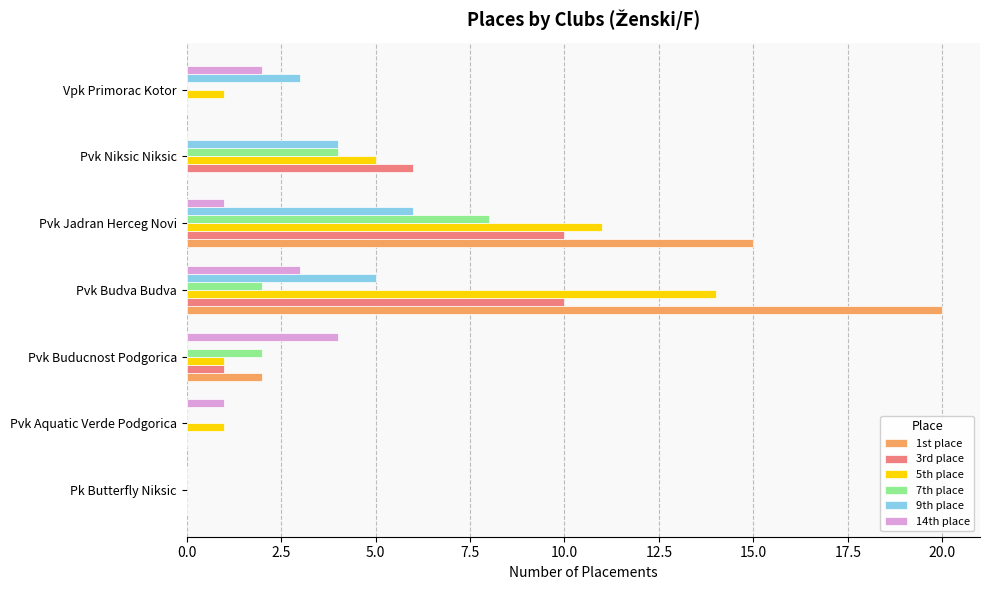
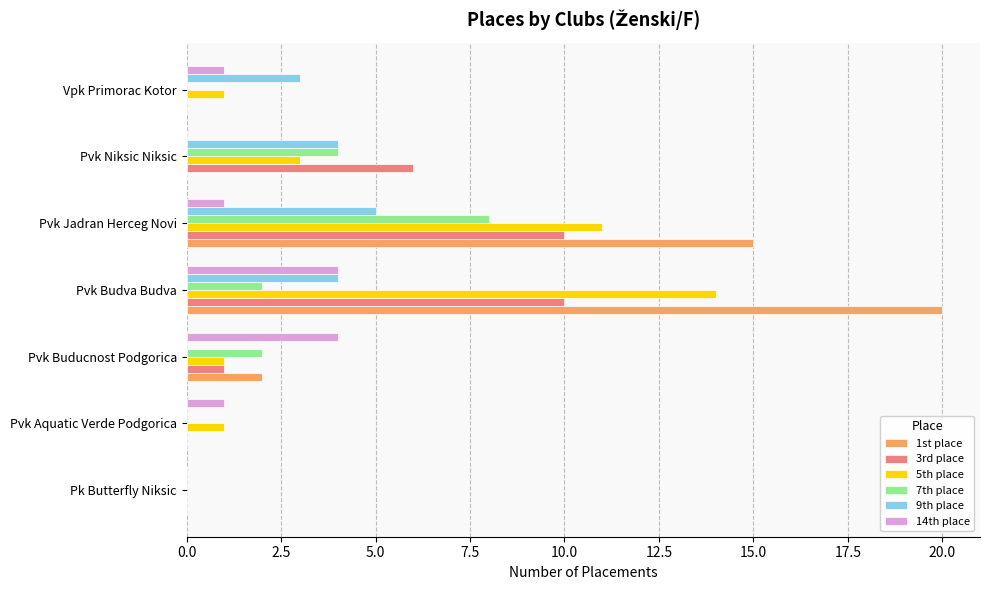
14th place, Vpk Primorac Kotor: 2 -> 1
5th place, Pvk Niksic Niksic: 5 -> 3
9th place, Pvk Jadran Herceg Novi: 6 -> 5
14th place, Pvk Budva Budva: 3 -> 4
9th place, Pvk Budva Budva: 5 -> 4
